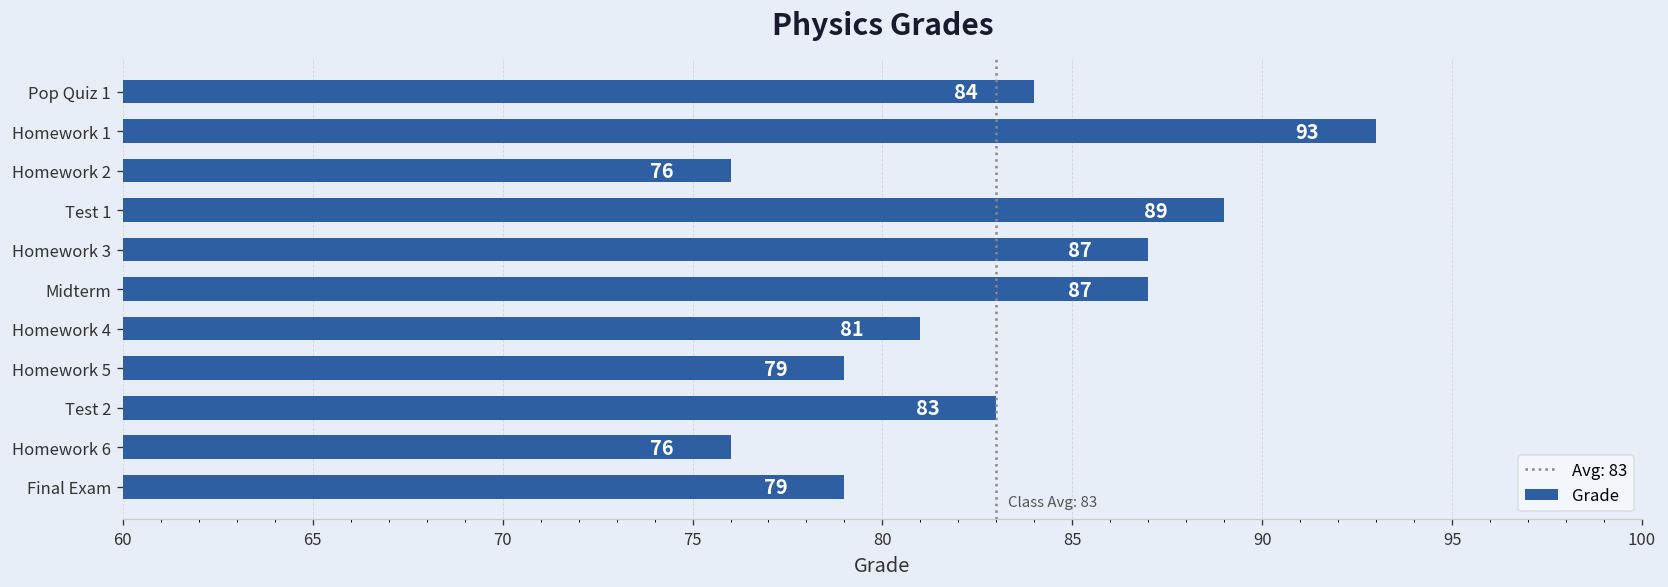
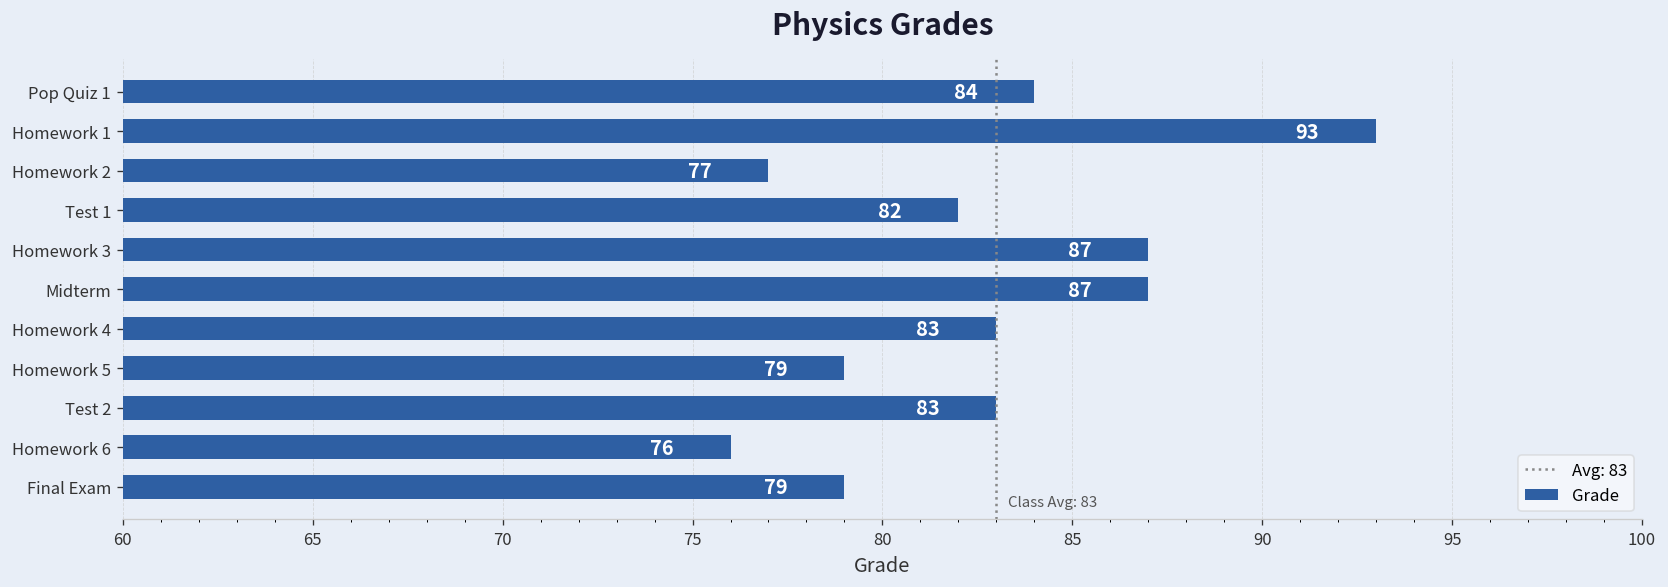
Homework 2: 76 -> 77
Test 1: 89 -> 82
Homework 4: 81 -> 83
